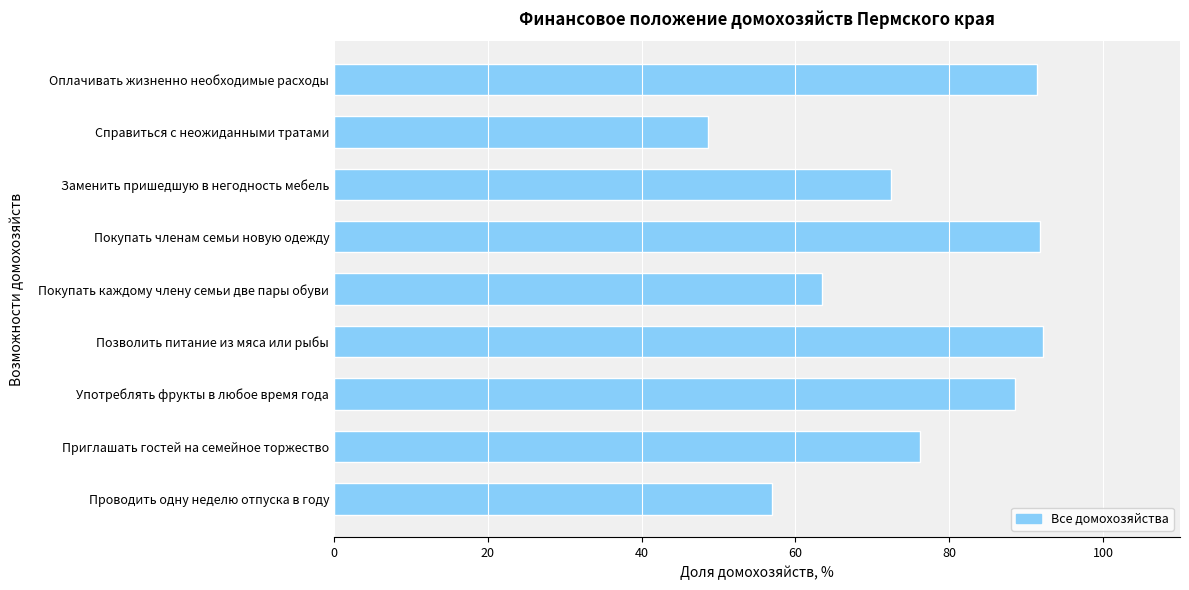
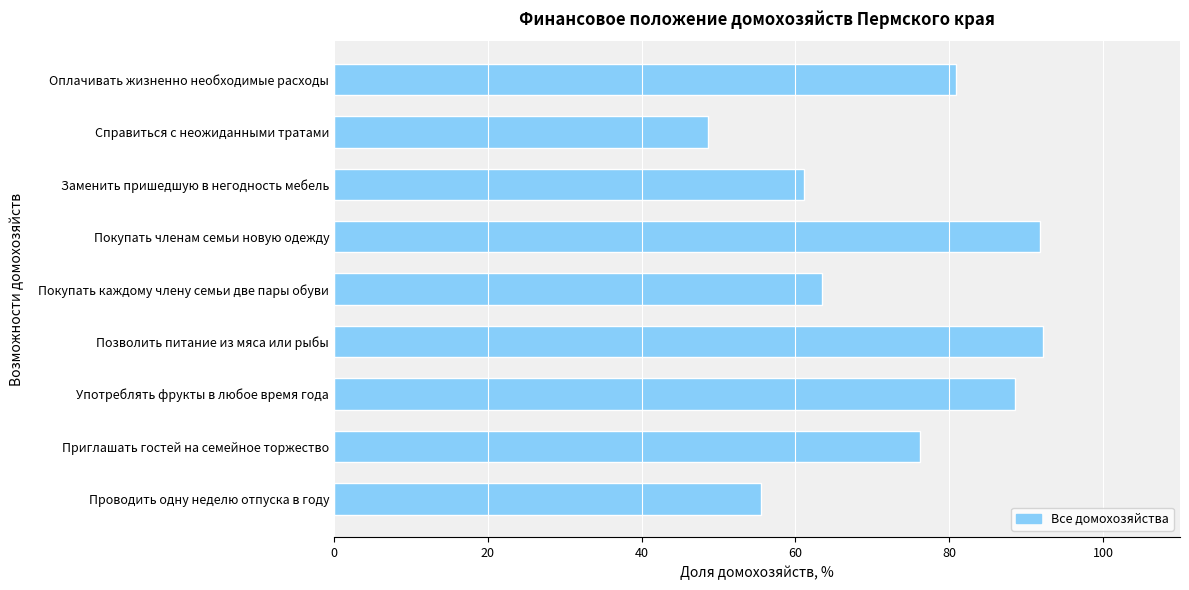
Оплачивать жизненно необходимые расходы: 91 -> 81
Заменить пришедшую в негодность мебель: 72 -> 61
Проводить одну неделю отпуска в году: 57 -> 56
